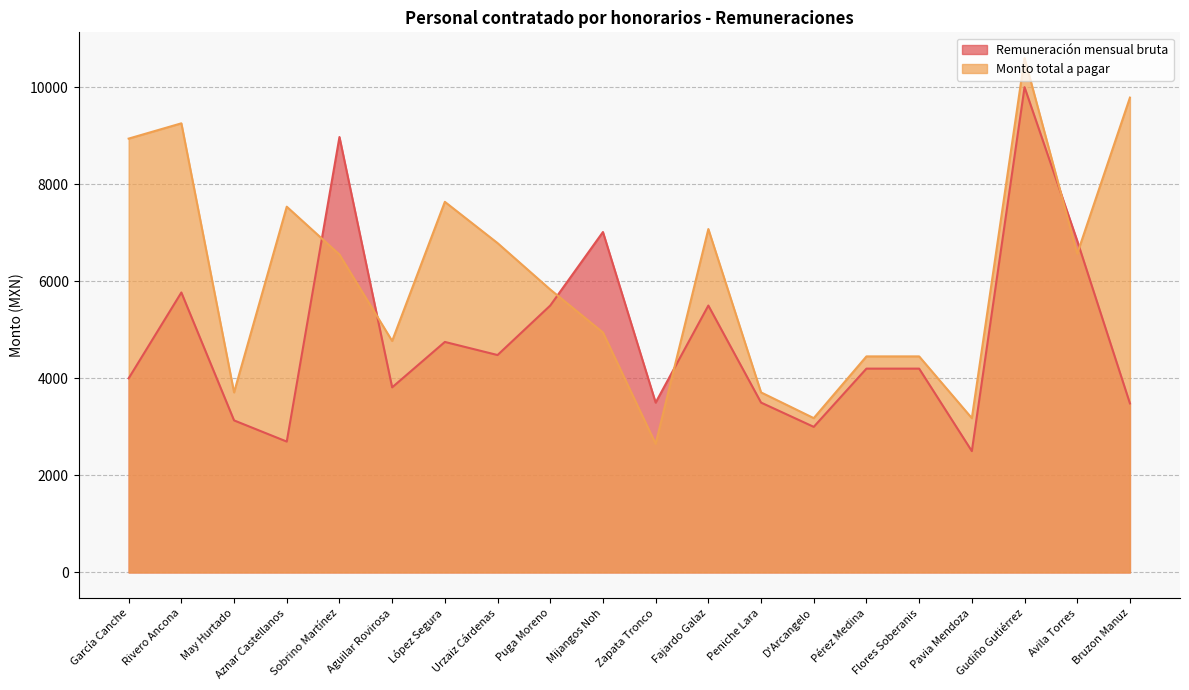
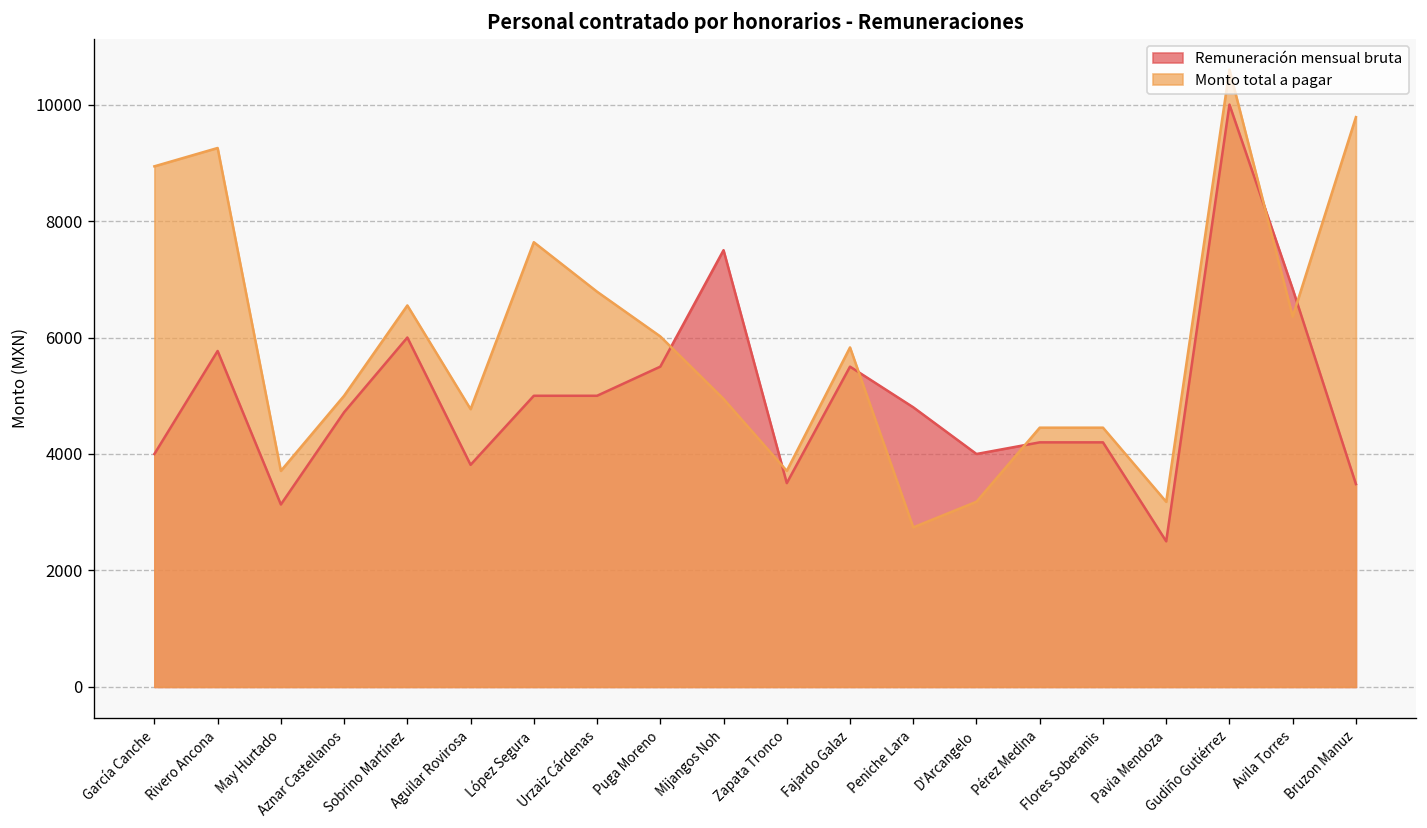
Remuneración mensual bruta, Aznar Castellanos: 2700 -> 4700
Monto total a pagar, Aznar Castellanos: 7500 -> 5000
Remuneración mensual bruta, Sobrino Martínez: 9000 -> 6000
Remuneración mensual bruta, López Segura: 4800 -> 5000
Remuneración mensual bruta, Urzaiz Cárdenas: 4500 -> 5000
Monto total a pagar, Puga Moreno: 5800 -> 6000
Remuneración mensual bruta, Mijangos Noh: 7000 -> 7500
Monto total a pagar, Zapata Tronco: 2700 -> 3700
Monto total a pagar, Fajardo Galaz: 7100 -> 5800
Remuneración mensual bruta, Peniche Lara: 3500 -> 4800
Monto total a pagar, Peniche Lara: 3700 -> 2700
Remuneración mensual bruta, D'Arcangelo: 3000 -> 4000
Monto total a pagar, Avila Torres: 6600 -> 6400
